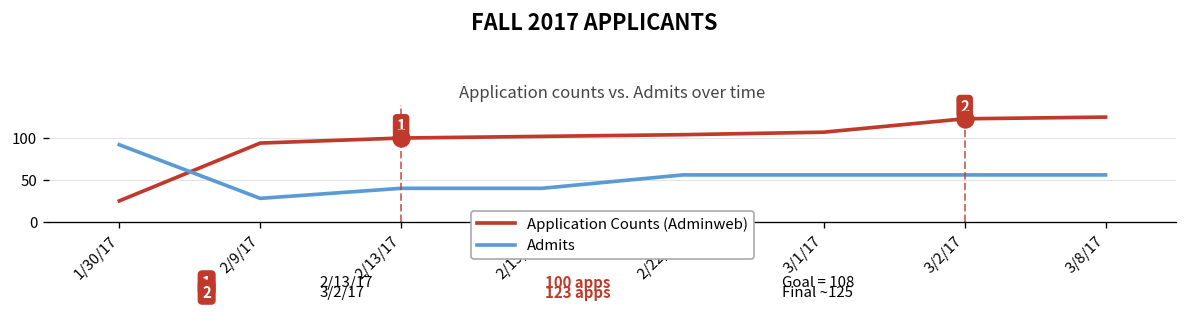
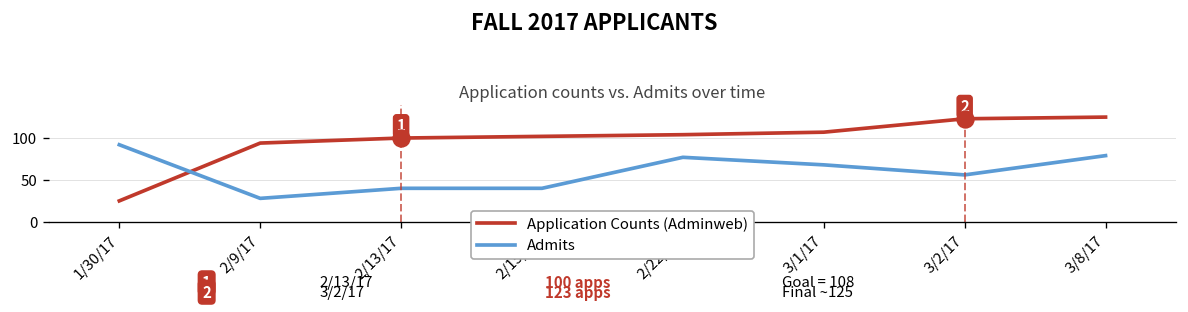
Admits, 2/22/17: 60 -> 80
Admits, 3/1/17: 60 -> 70
Admits, 3/8/17: 60 -> 80
